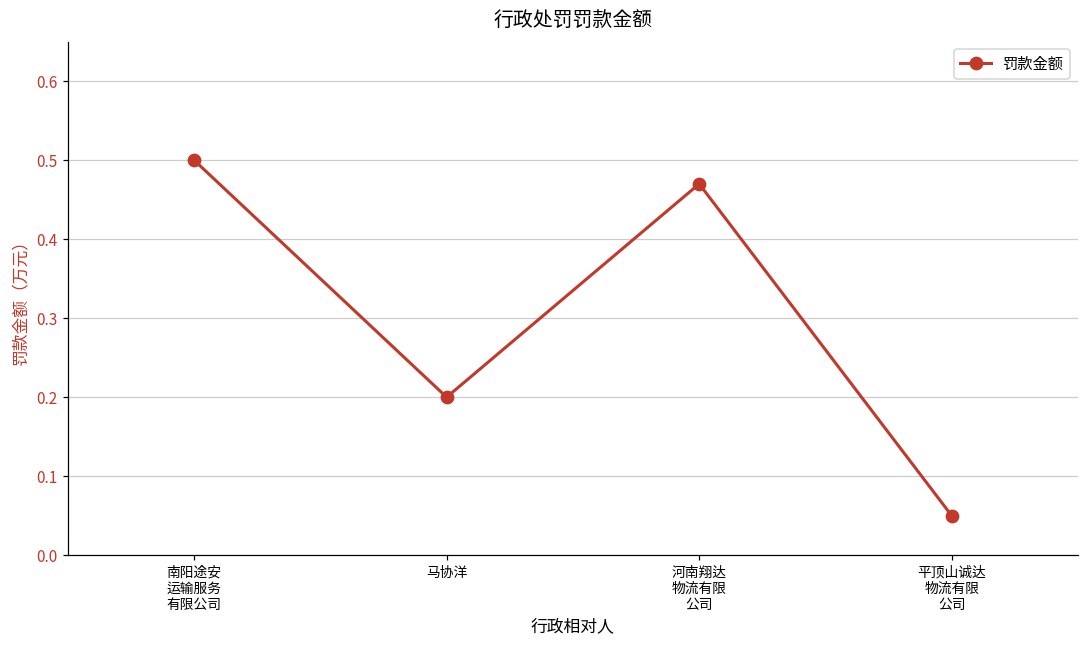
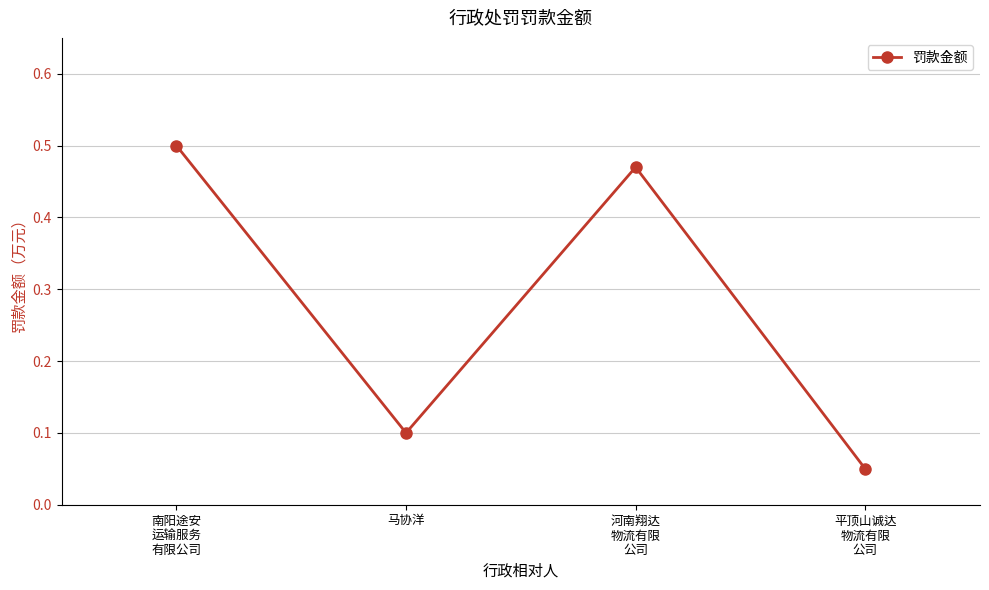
马协洋: 0.2 -> 0.1
